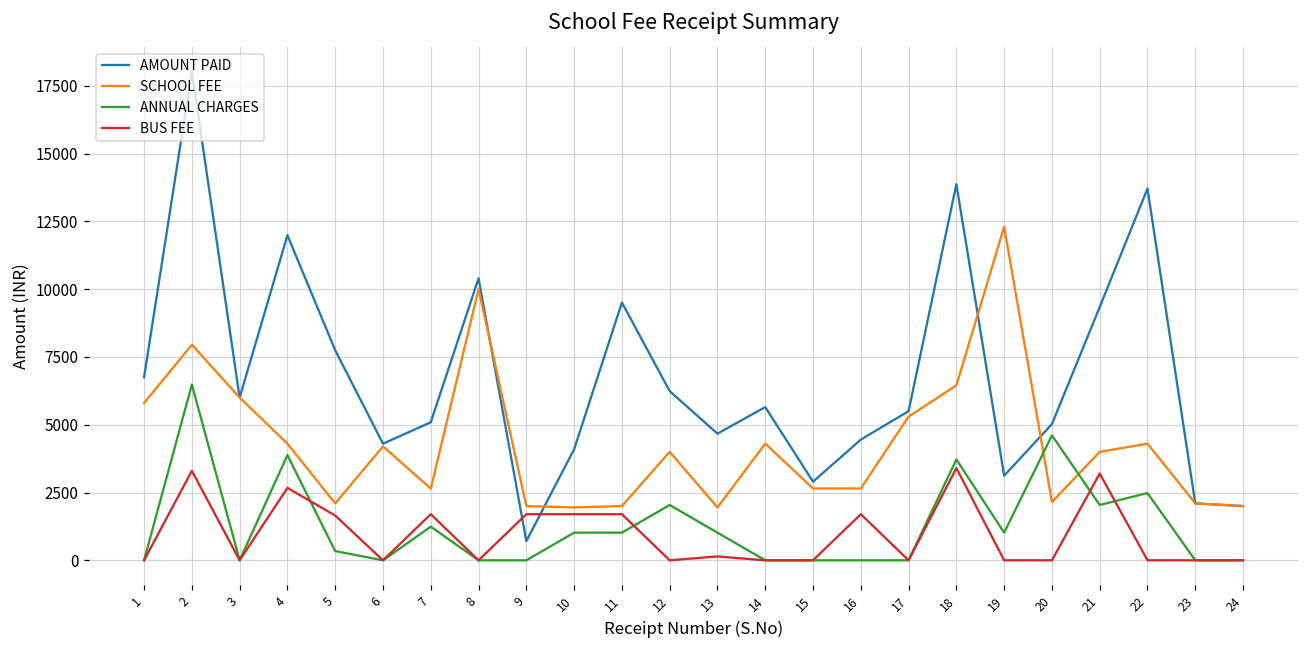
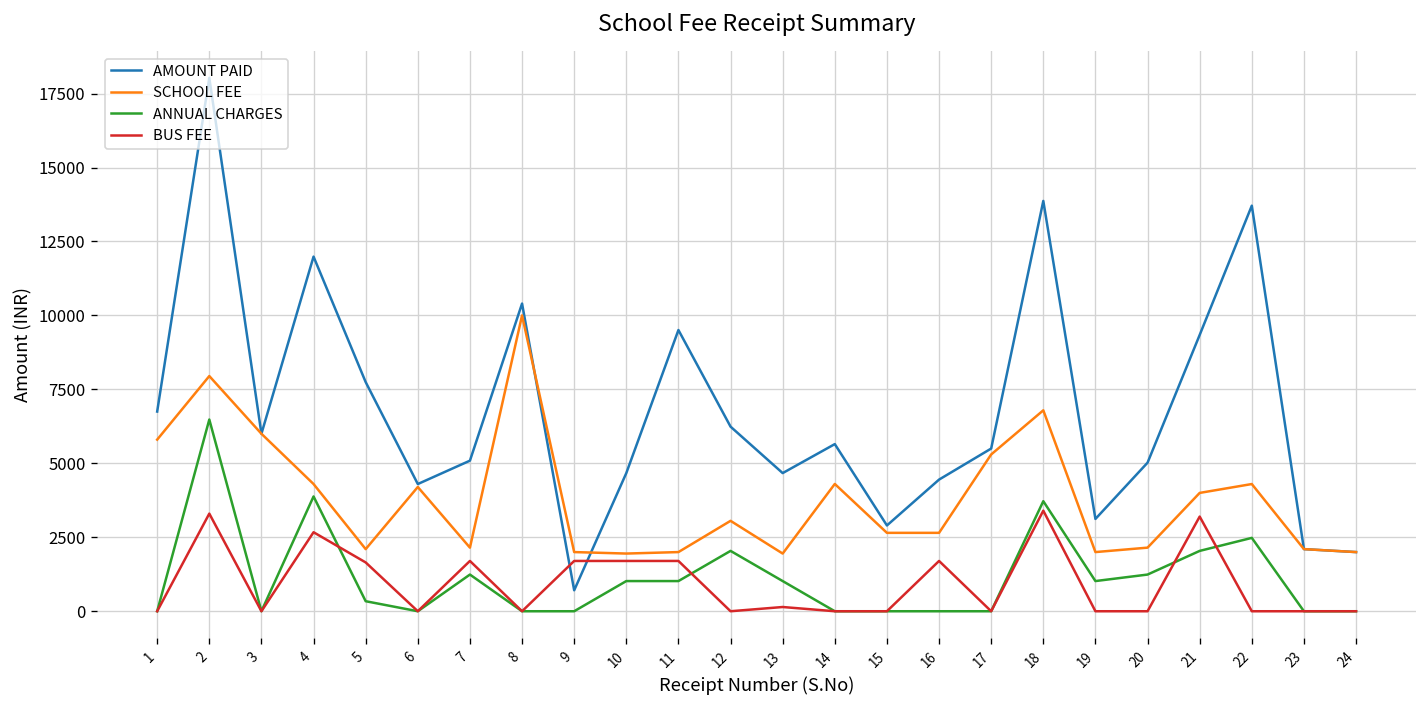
SCHOOL FEE, 7: 2600 -> 2200
AMOUNT PAID, 10: 4100 -> 4700
SCHOOL FEE, 12: 4000 -> 3100
SCHOOL FEE, 18: 6500 -> 6800
SCHOOL FEE, 19: 12300 -> 2000
ANNUAL CHARGES, 20: 4600 -> 1200
